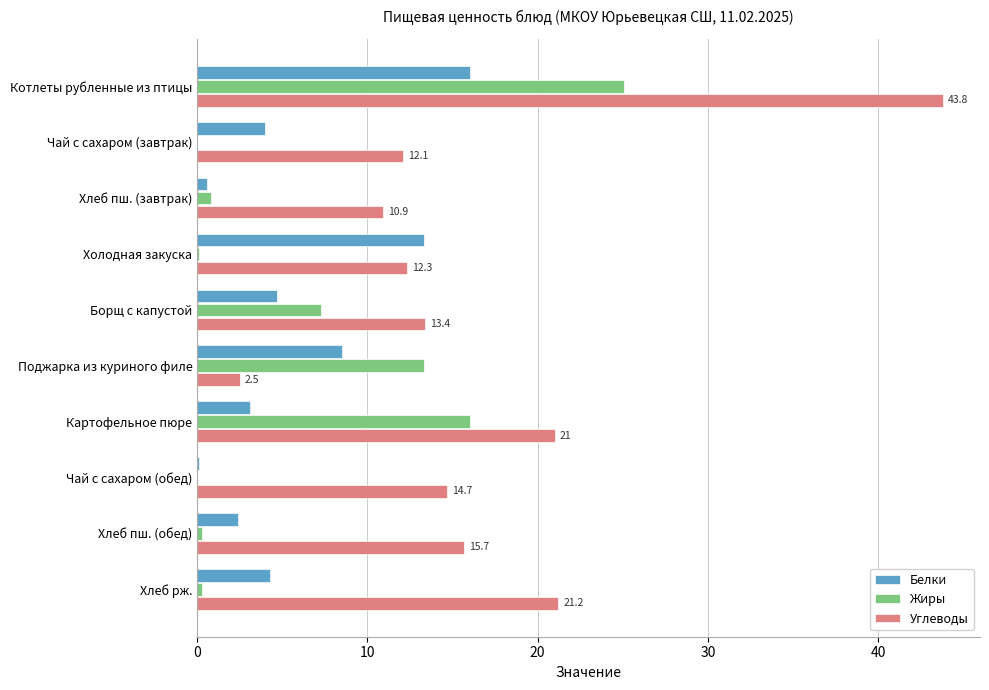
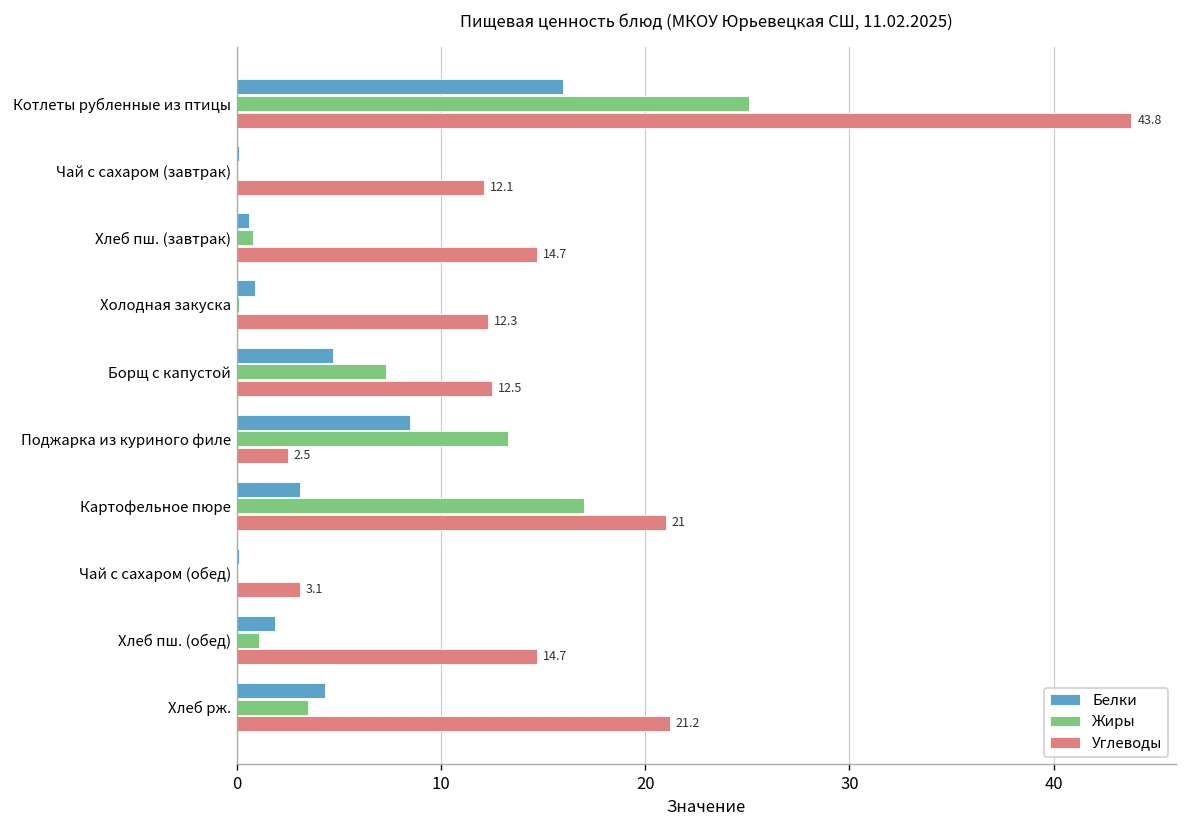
Белки, Чай с сахаром (завтрак): 4.0 -> 0.1
Углеводы, Хлеб пш. (завтрак): 10.9 -> 14.7
Белки, Холодная закуска: 13.3 -> 0.9
Углеводы, Борщ с капустой: 13.4 -> 12.5
Жиры, Картофельное пюре: 16 -> 17
Углеводы, Чай с сахаром (обед): 14.7 -> 3.1
Белки, Хлеб пш. (обед): 2.4 -> 1.9
Жиры, Хлеб пш. (обед): 0.3 -> 1.1
Углеводы, Хлеб пш. (обед): 15.7 -> 14.7
Жиры, Хлеб рж.: 0.3 -> 3.5
